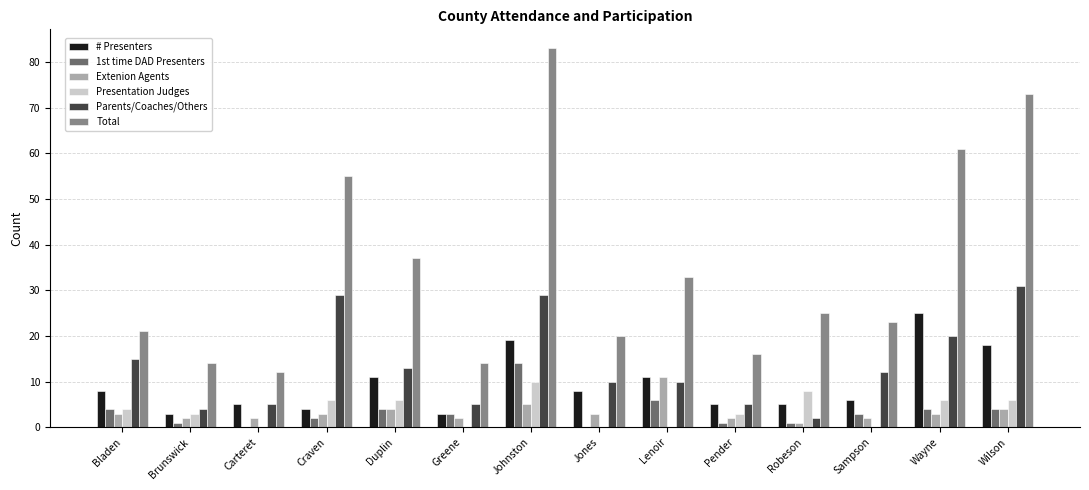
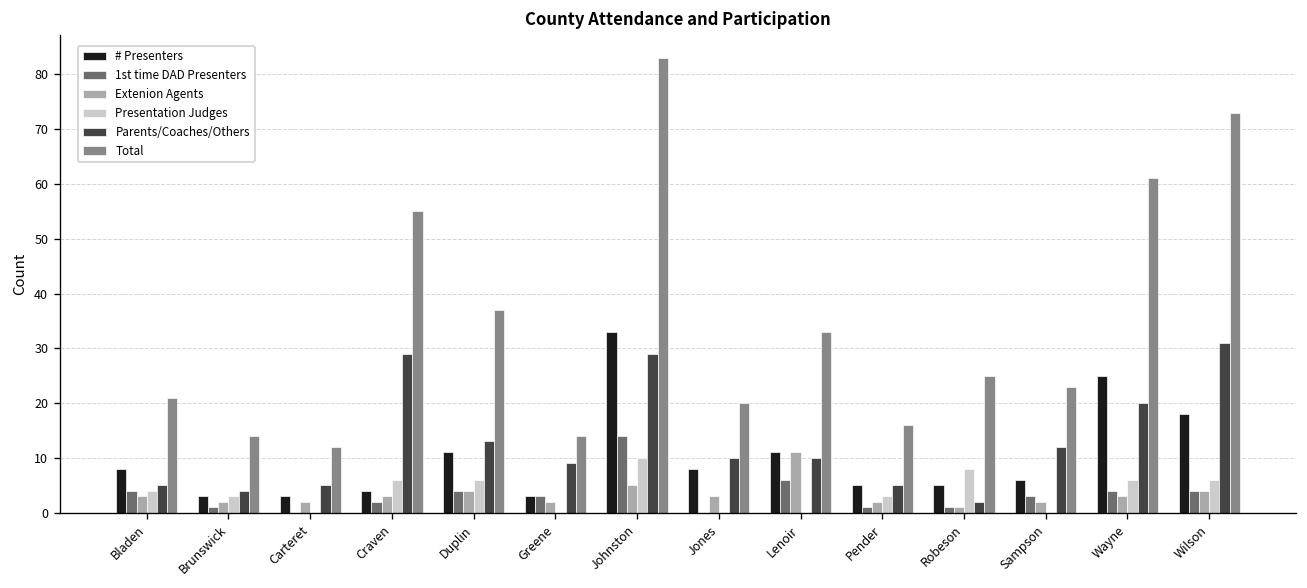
Parents/Coaches/Others, Bladen: 15 -> 5
# Presenters, Carteret: 5 -> 3
Parents/Coaches/Others, Greene: 5 -> 9
# Presenters, Johnston: 19 -> 33
